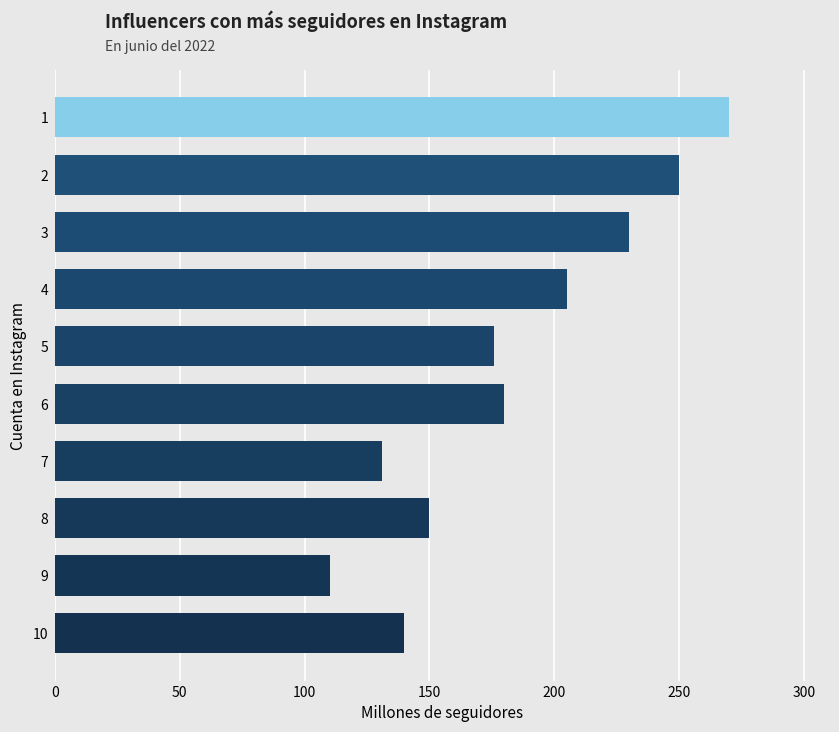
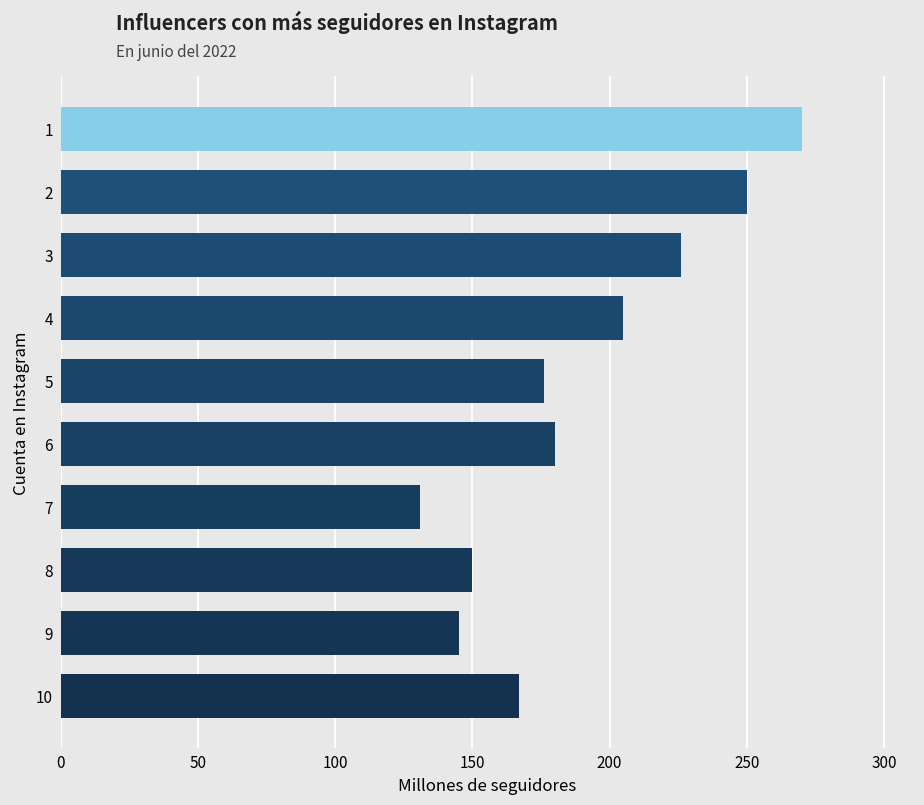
3: 230 -> 226
9: 110 -> 145
10: 140 -> 167
